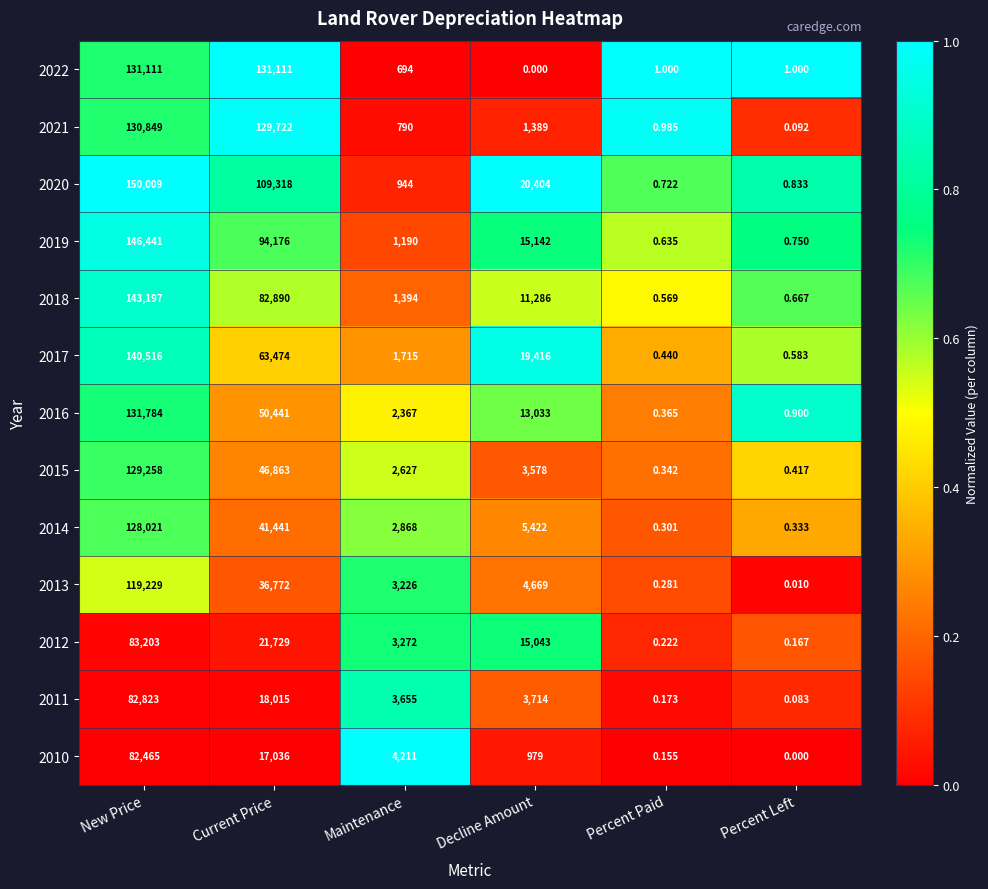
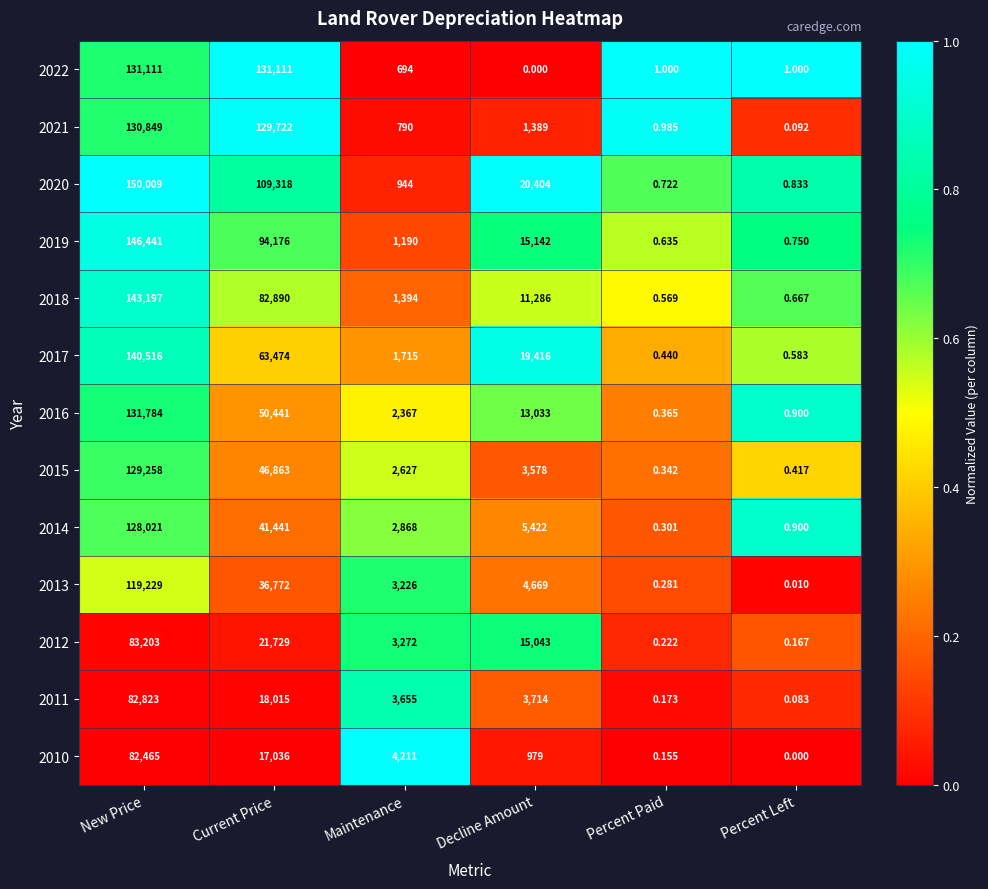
2014, Percent Left: 0.333 -> 0.900
